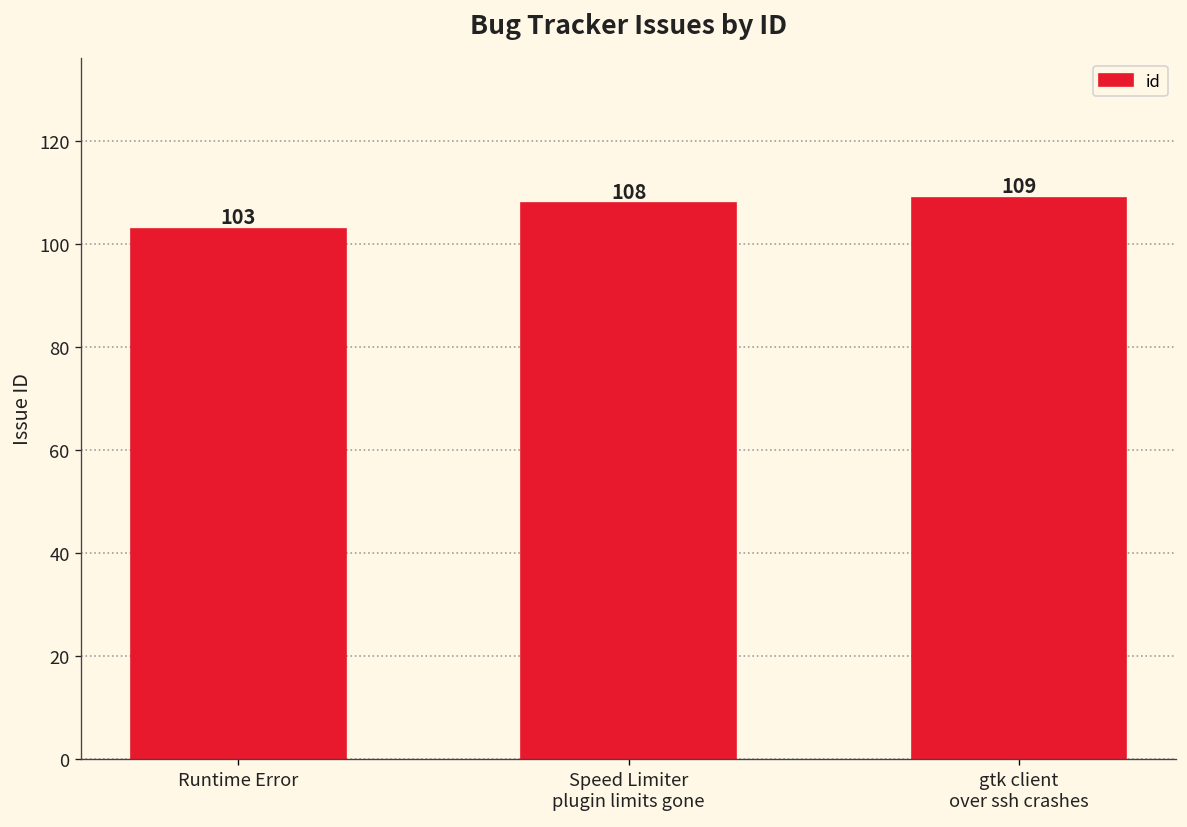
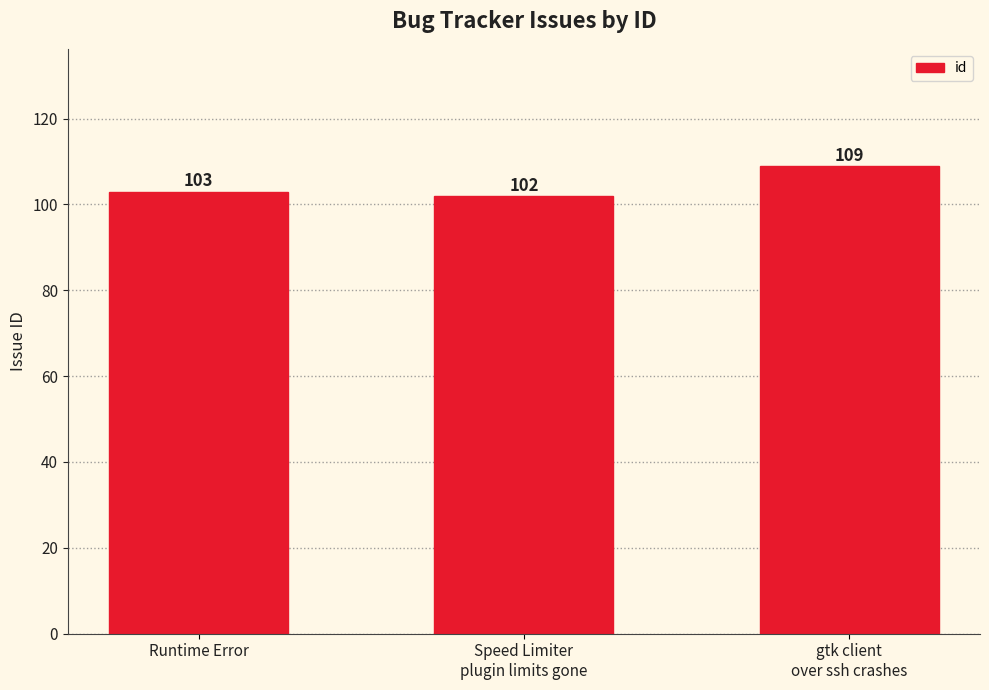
Speed Limiter plugin limits gone: 108 -> 102
